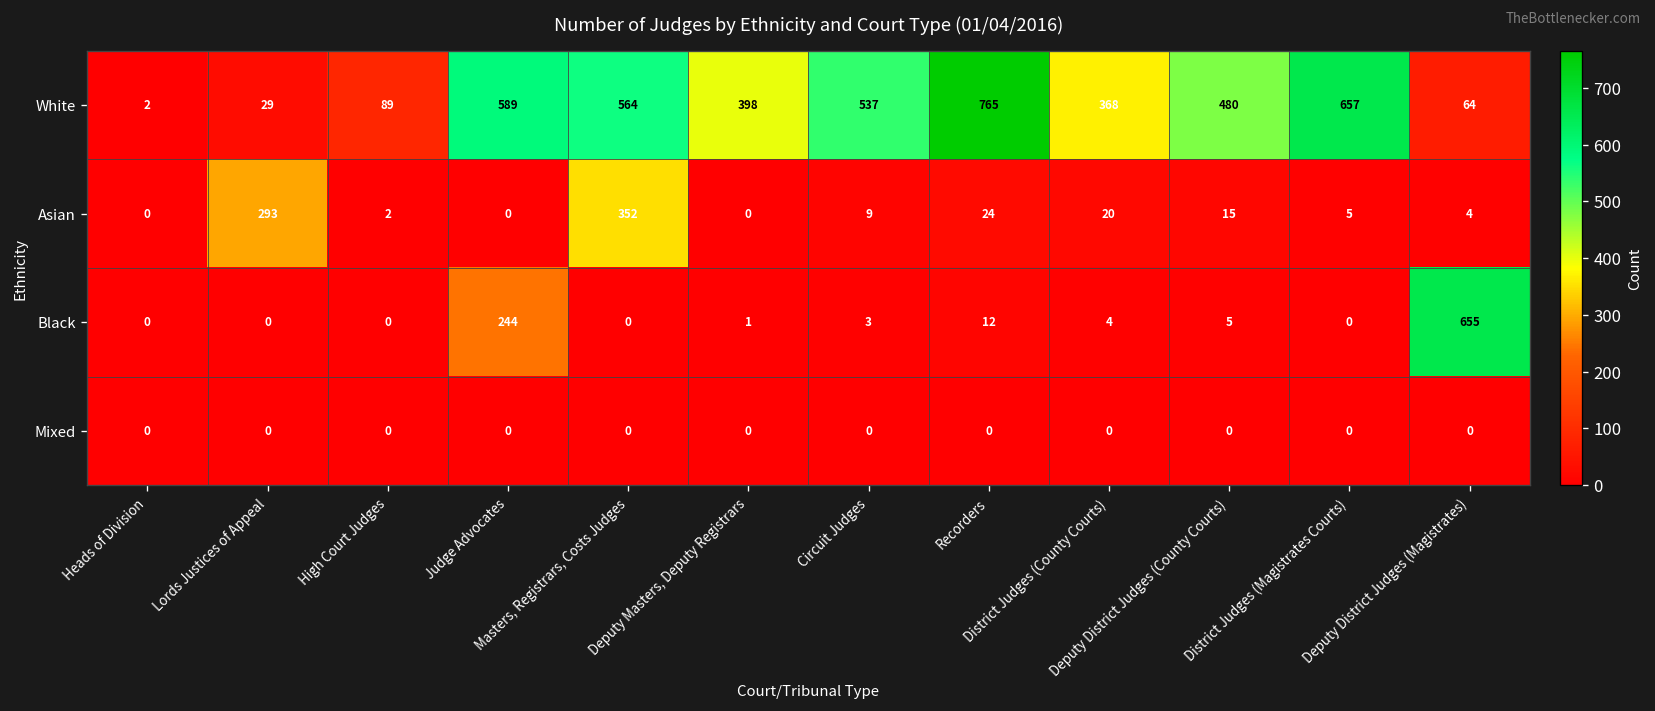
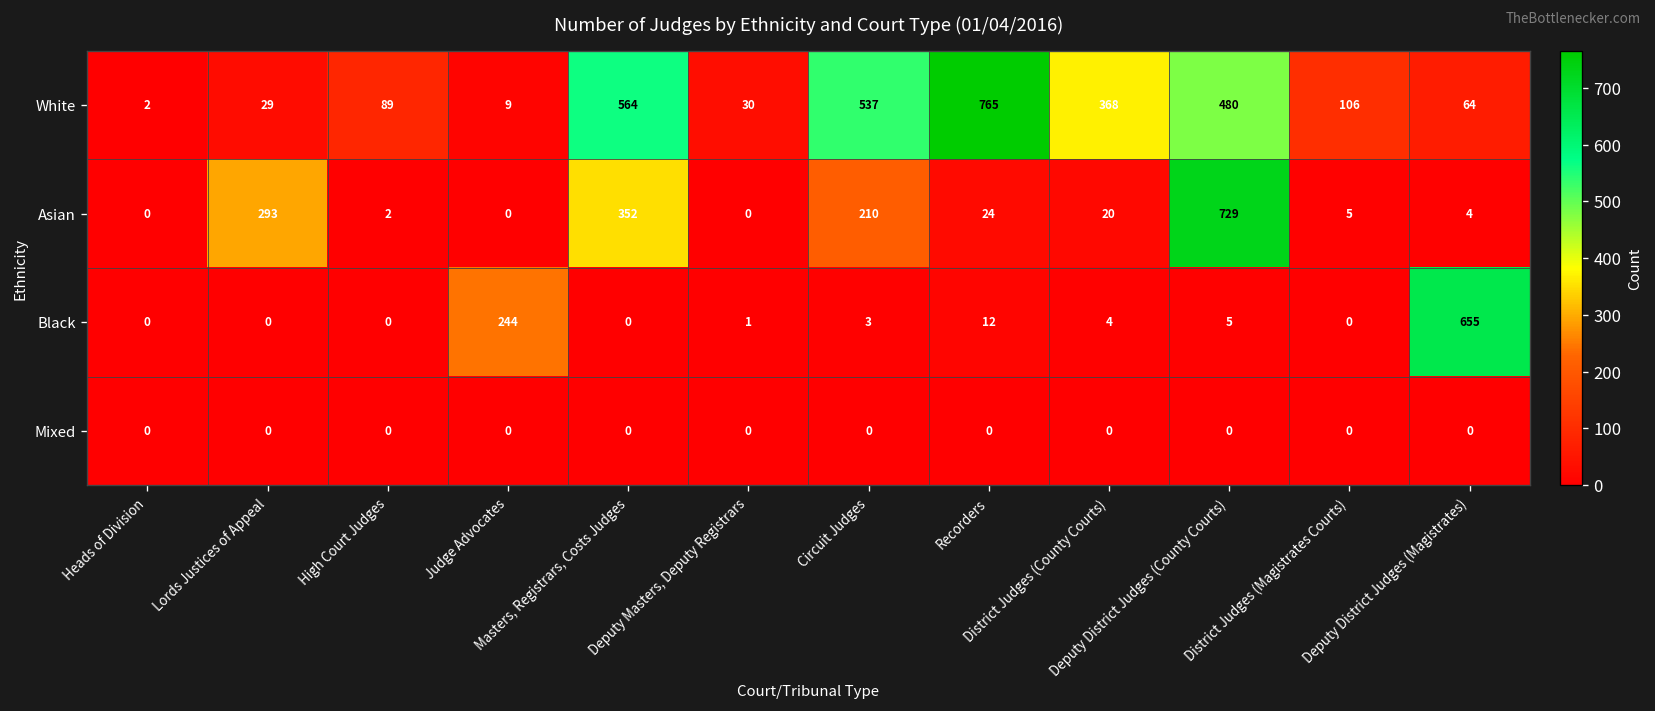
White, Judge Advocates: 589 -> 9
White, Deputy Masters, Deputy Registrars: 398 -> 30
White, District Judges (Magistrates Courts): 657 -> 106
Asian, Circuit Judges: 9 -> 210
Asian, Deputy District Judges (County Courts): 15 -> 729
